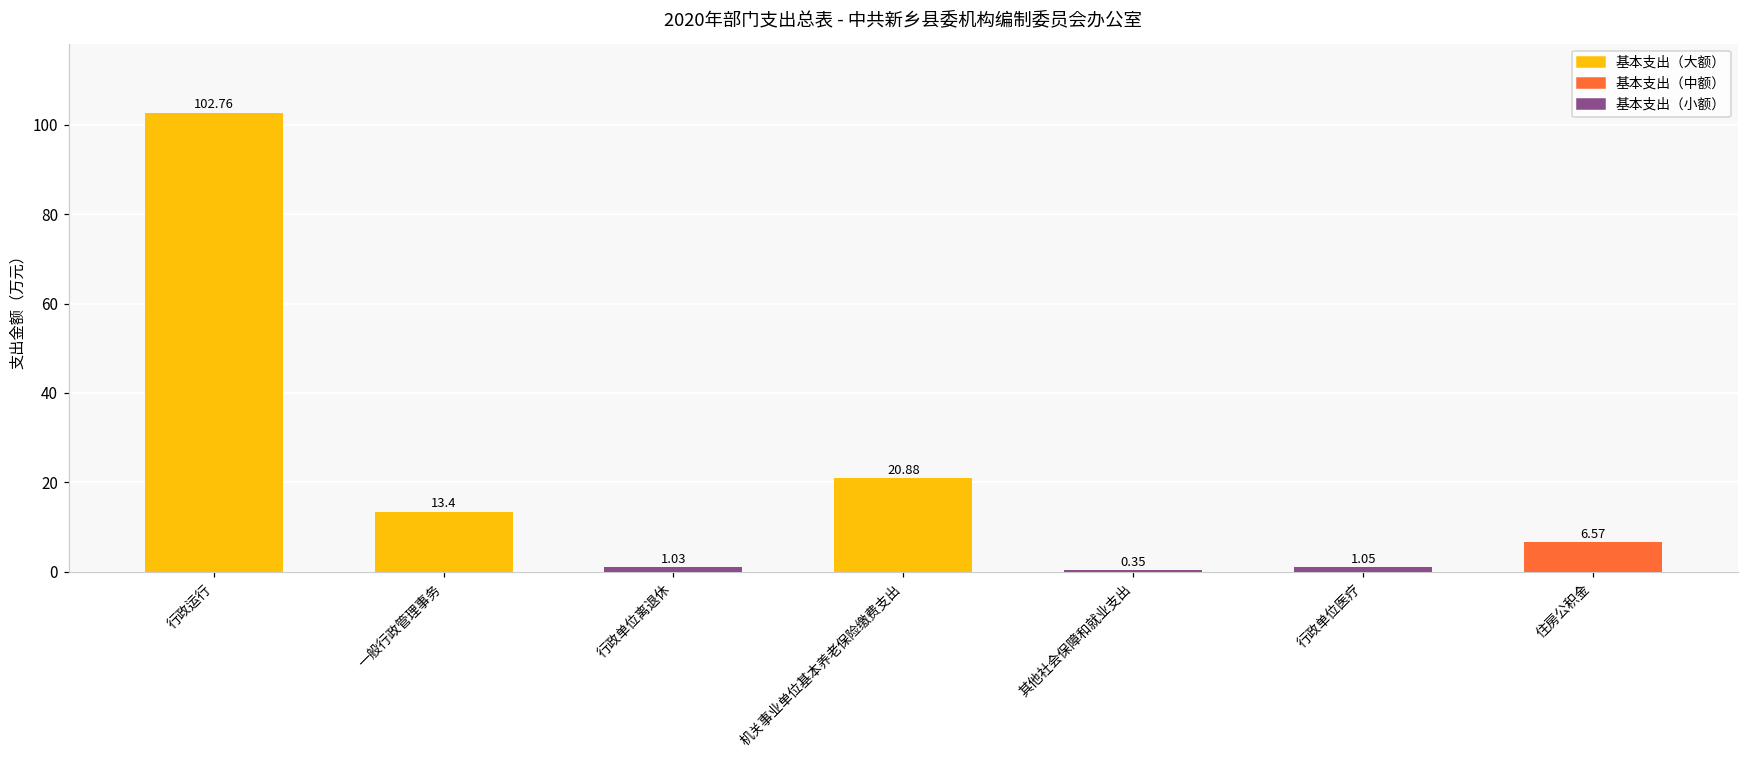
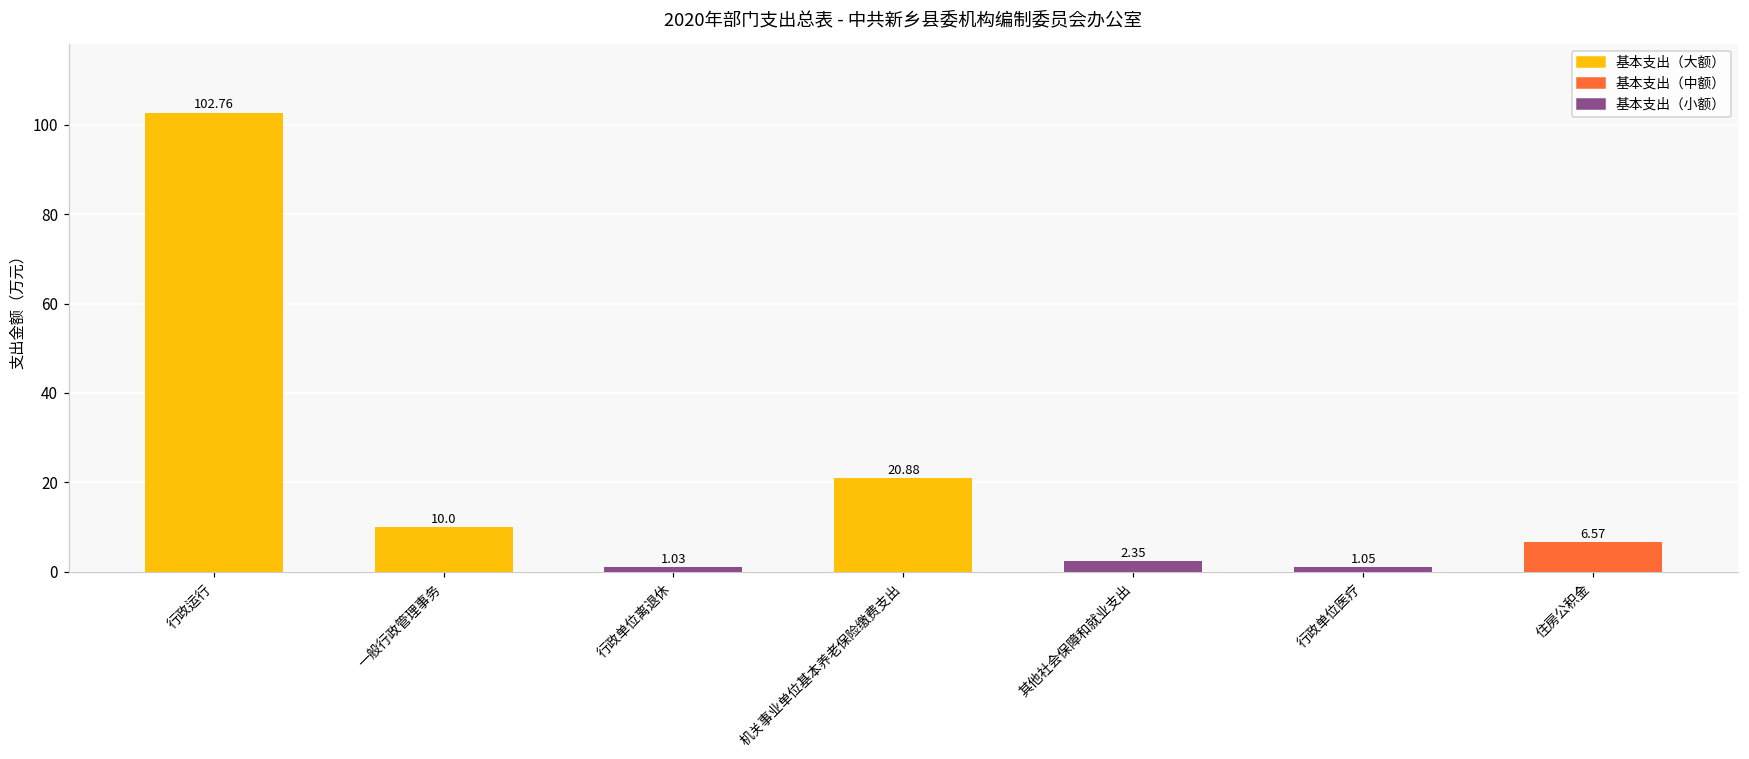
一般行政管理事务: 13.4 -> 10.0
其他社会保障和就业支出: 0.35 -> 2.35
